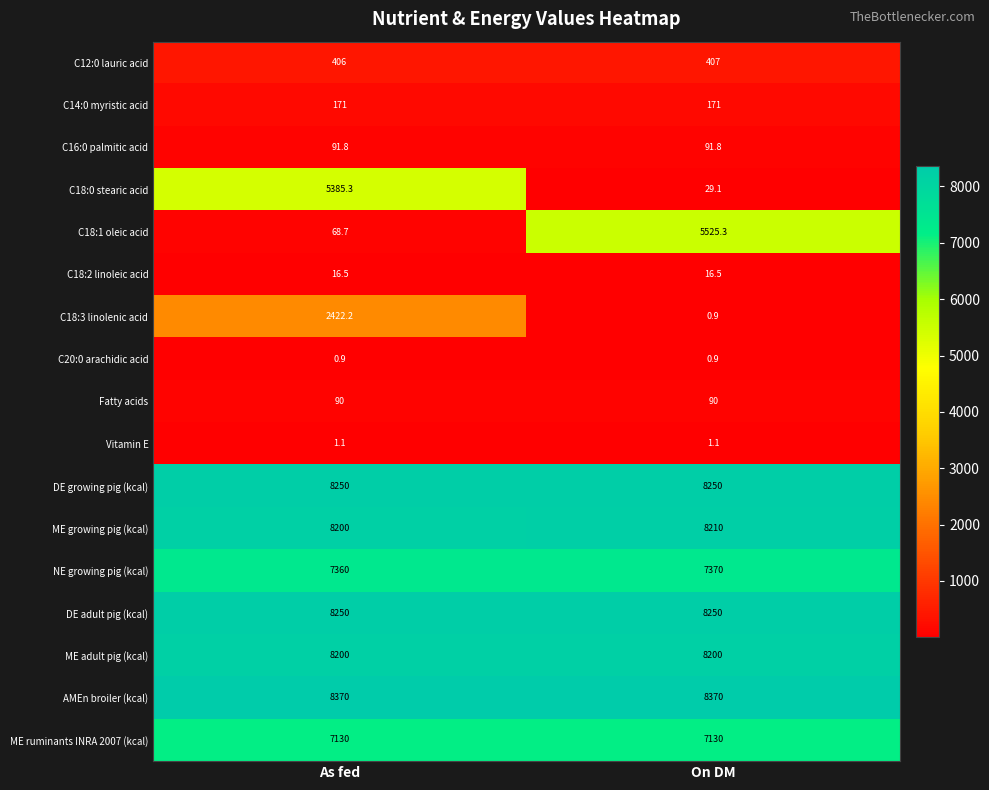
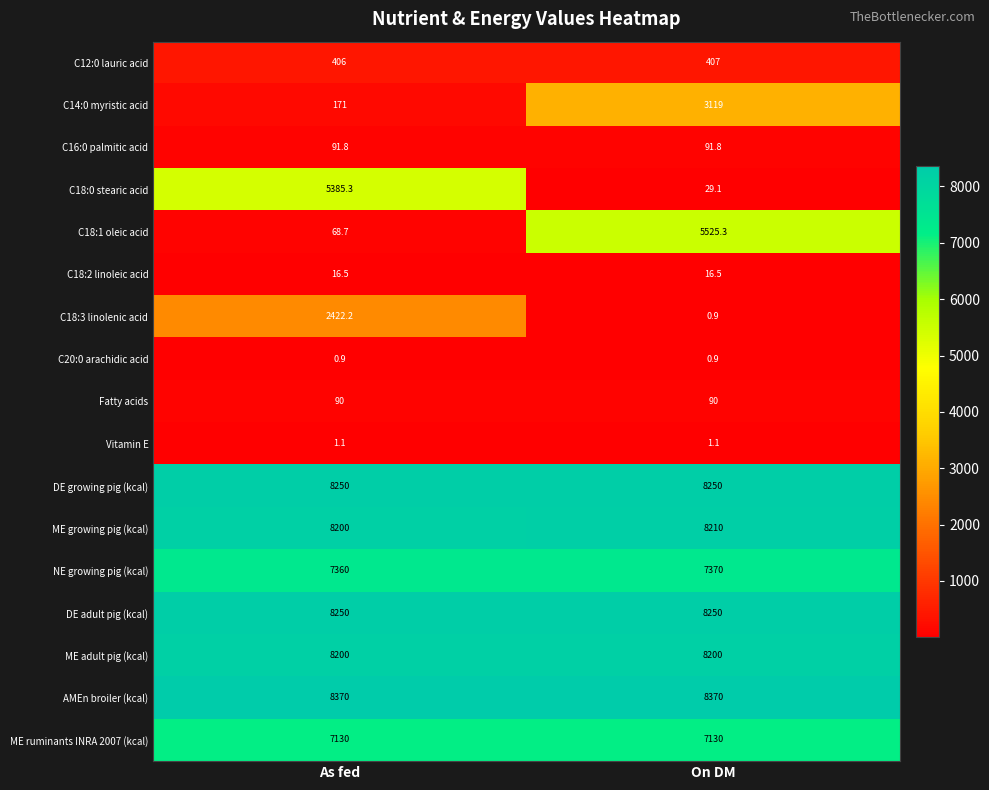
C14:0 myristic acid, On DM: 171 -> 3119
